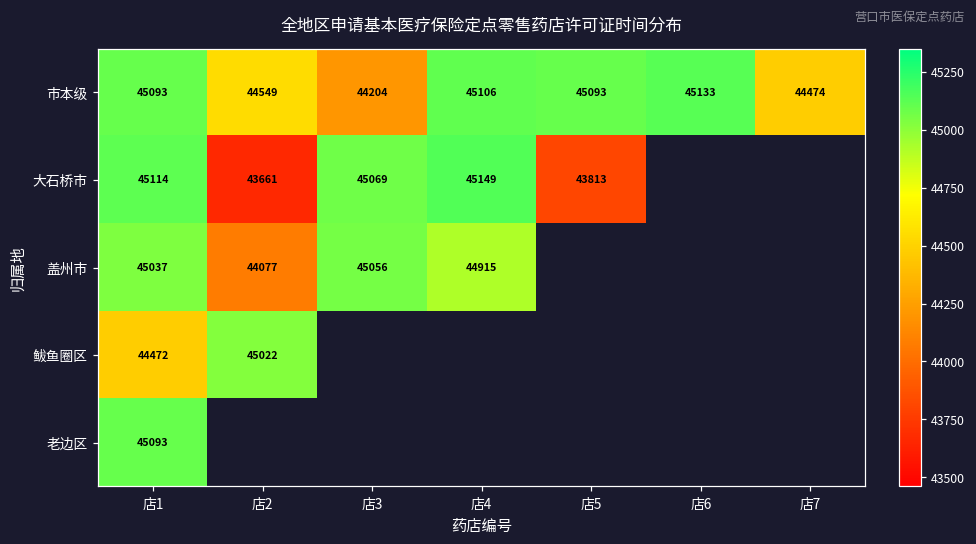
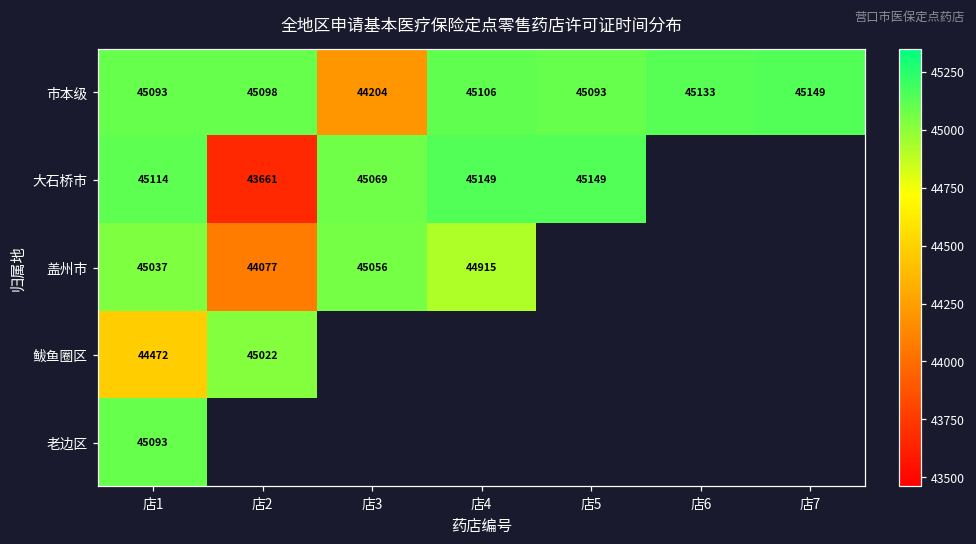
市本级, 店2: 44549 -> 45098
市本级, 店7: 44474 -> 45149
大石桥市, 店5: 43813 -> 45149
